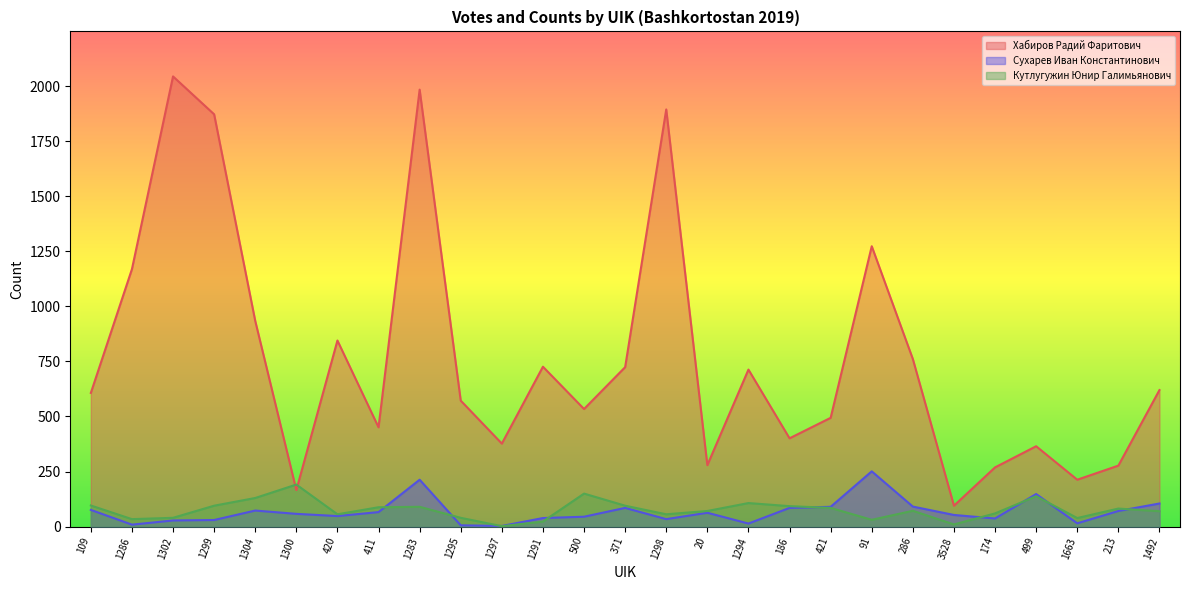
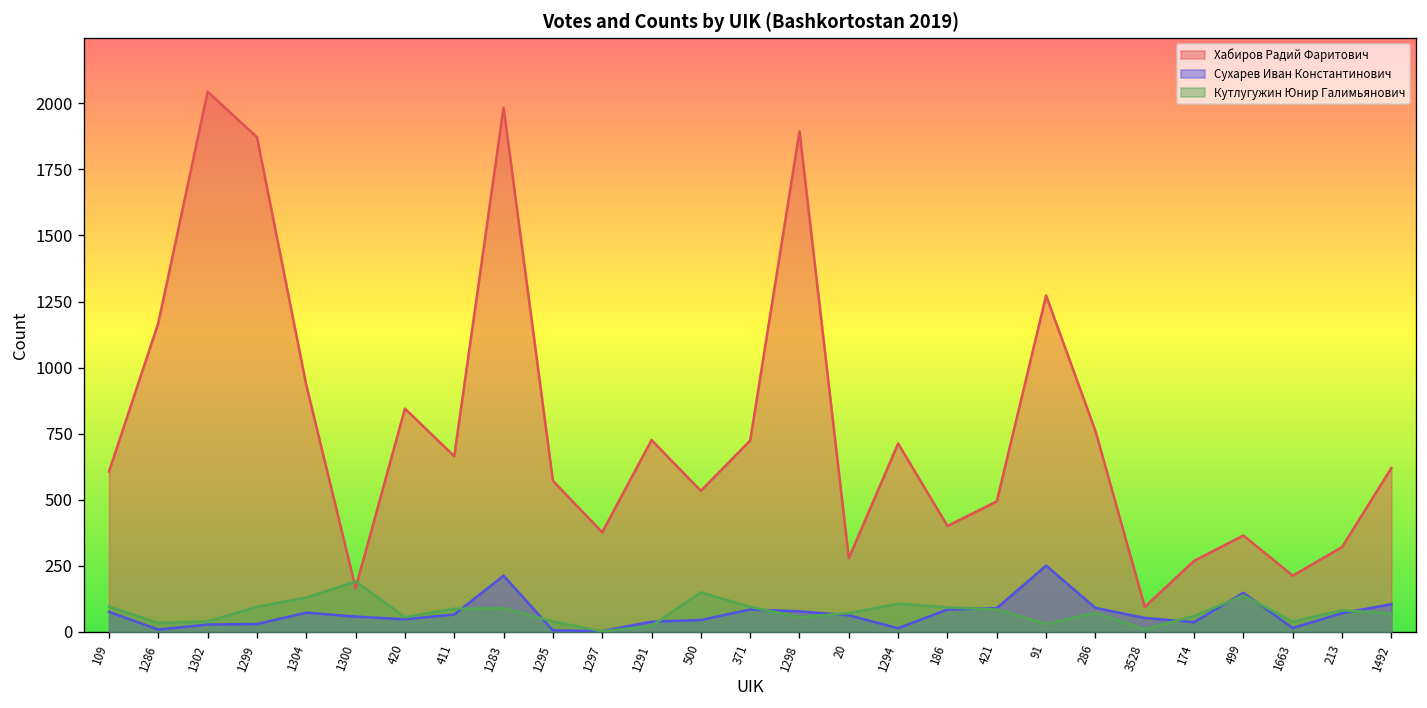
Хабиров Радий Фаритович, 411: 450 -> 670
Сухарев Иван Константинович, 1298: 30 -> 80
Хабиров Радий Фаритович, 213: 280 -> 320
